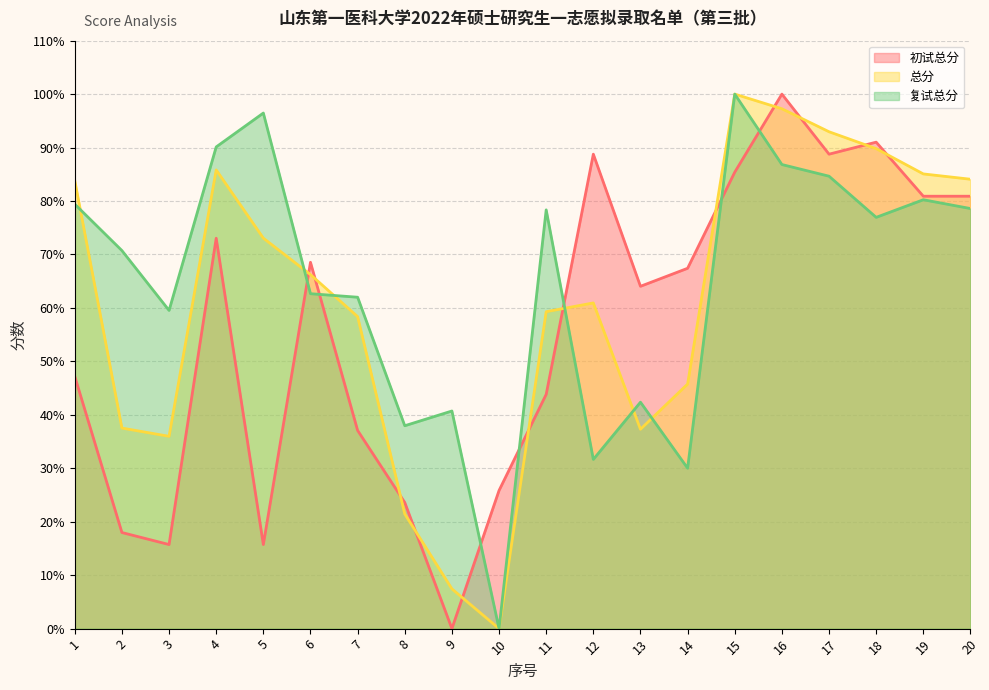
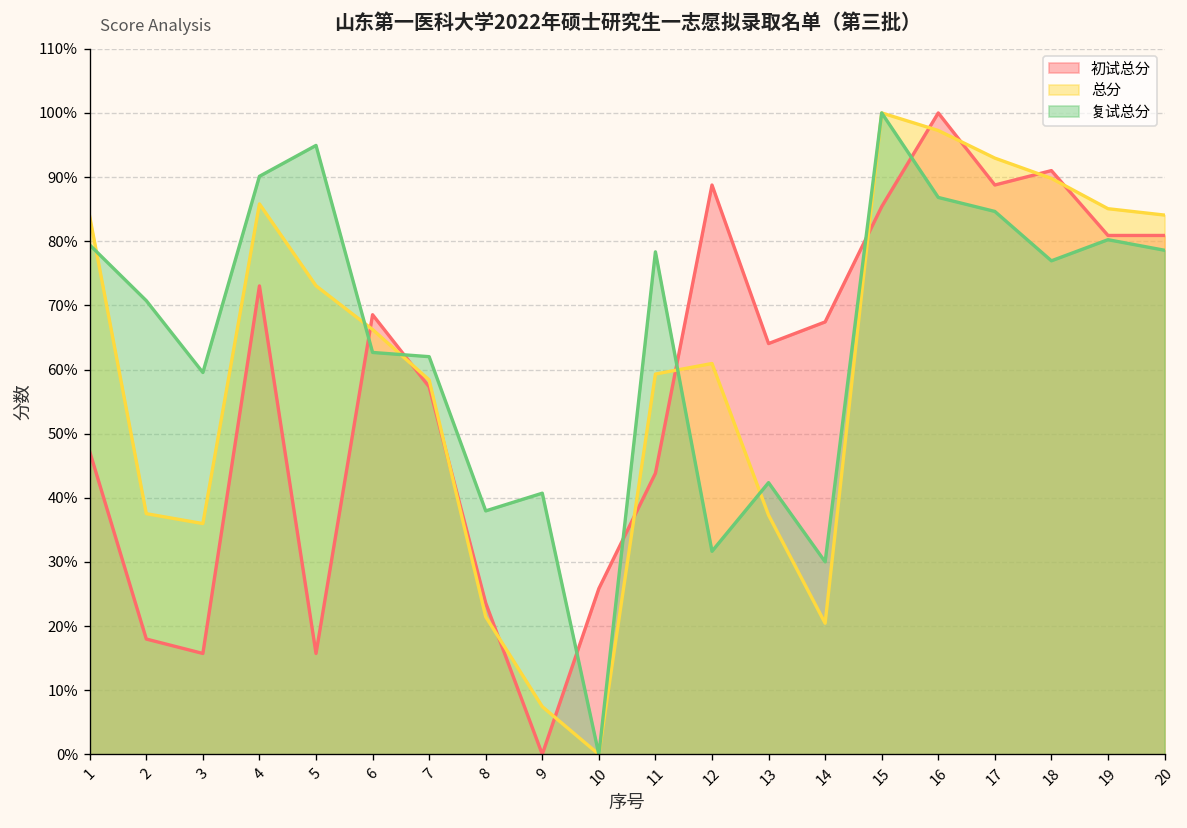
复试总分, 5: 96% -> 95%
初试总分, 7: 37% -> 57%
总分, 14: 46% -> 20%
